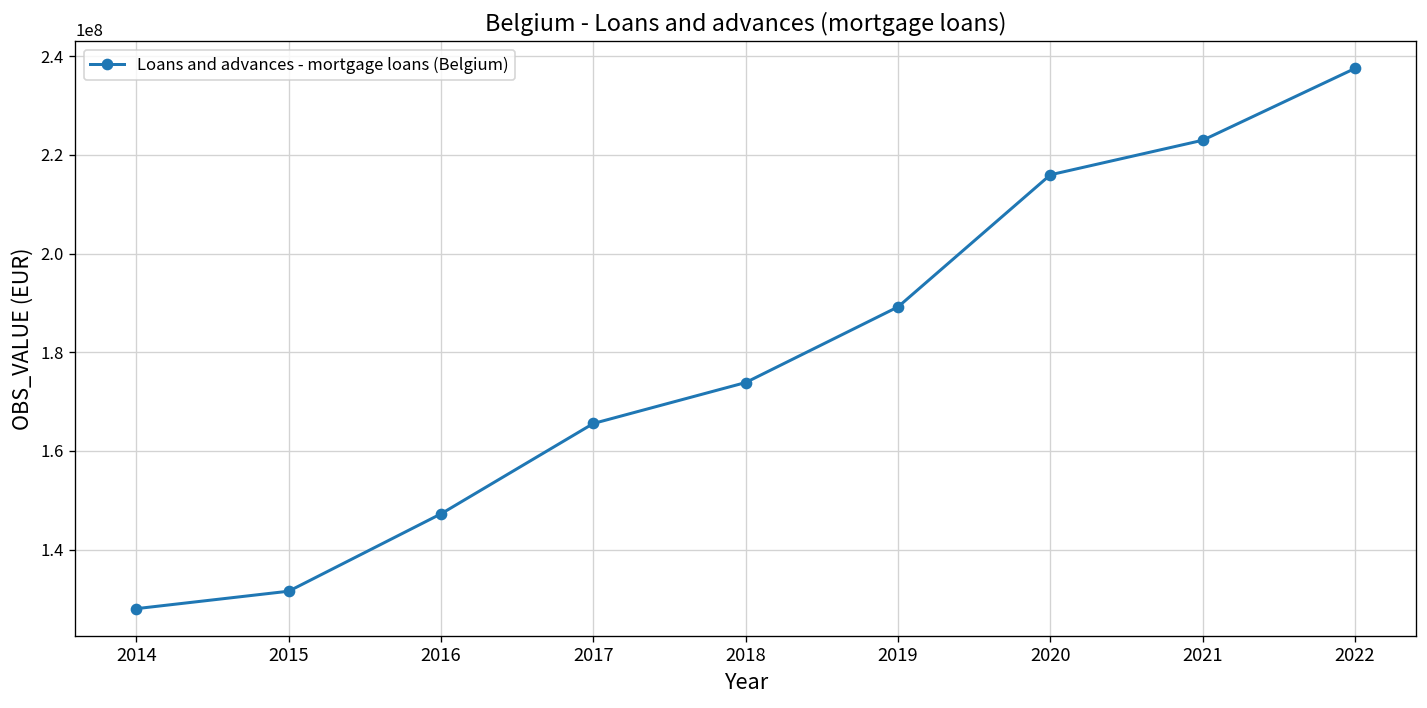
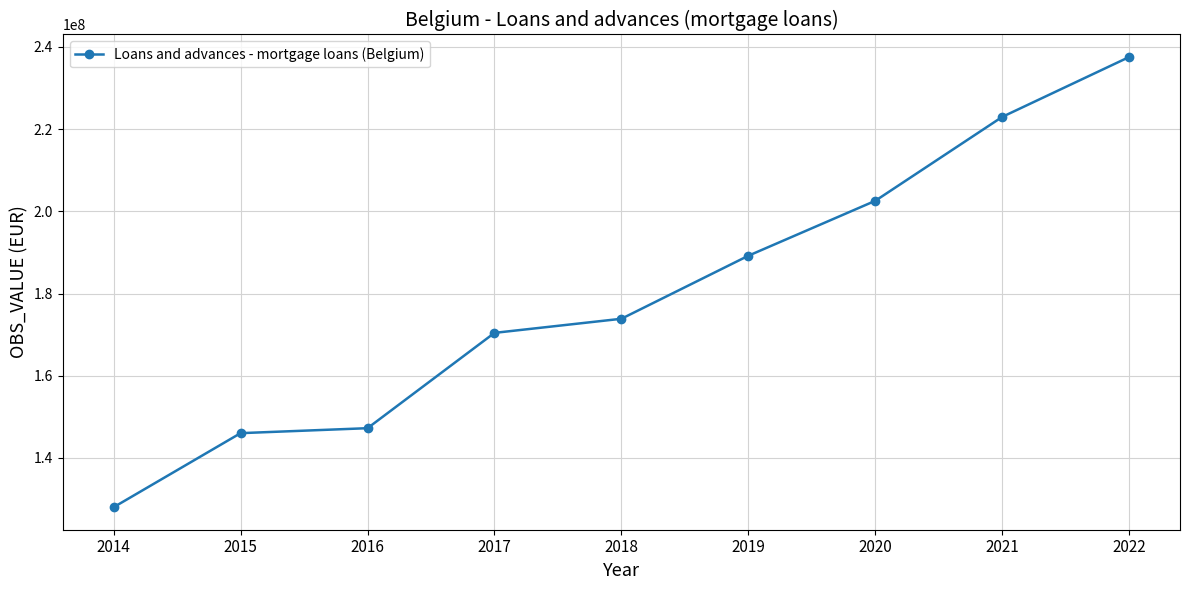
2015: 132000000 -> 146000000
2017: 166000000 -> 170000000
2020: 216000000 -> 203000000
